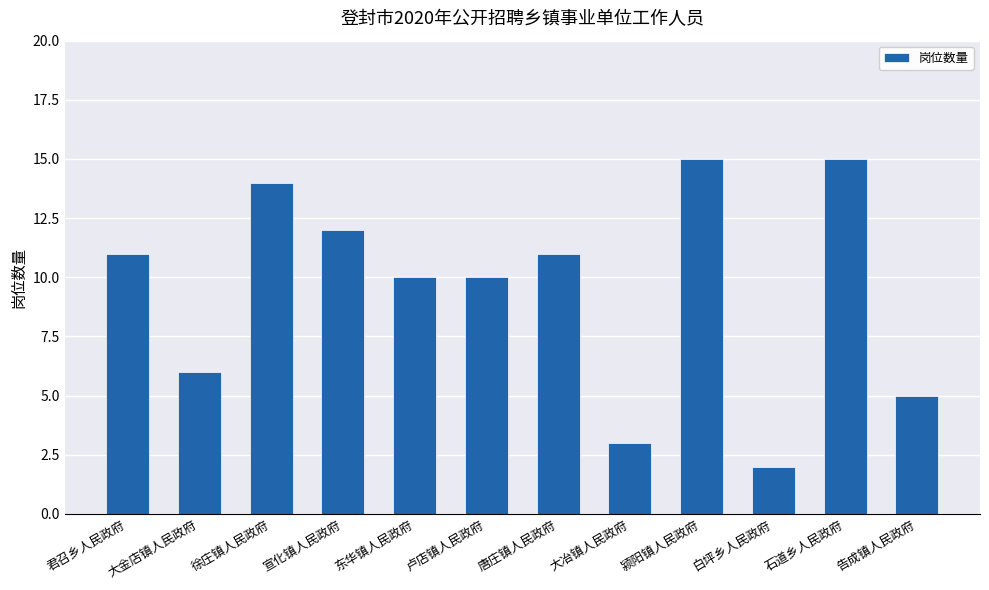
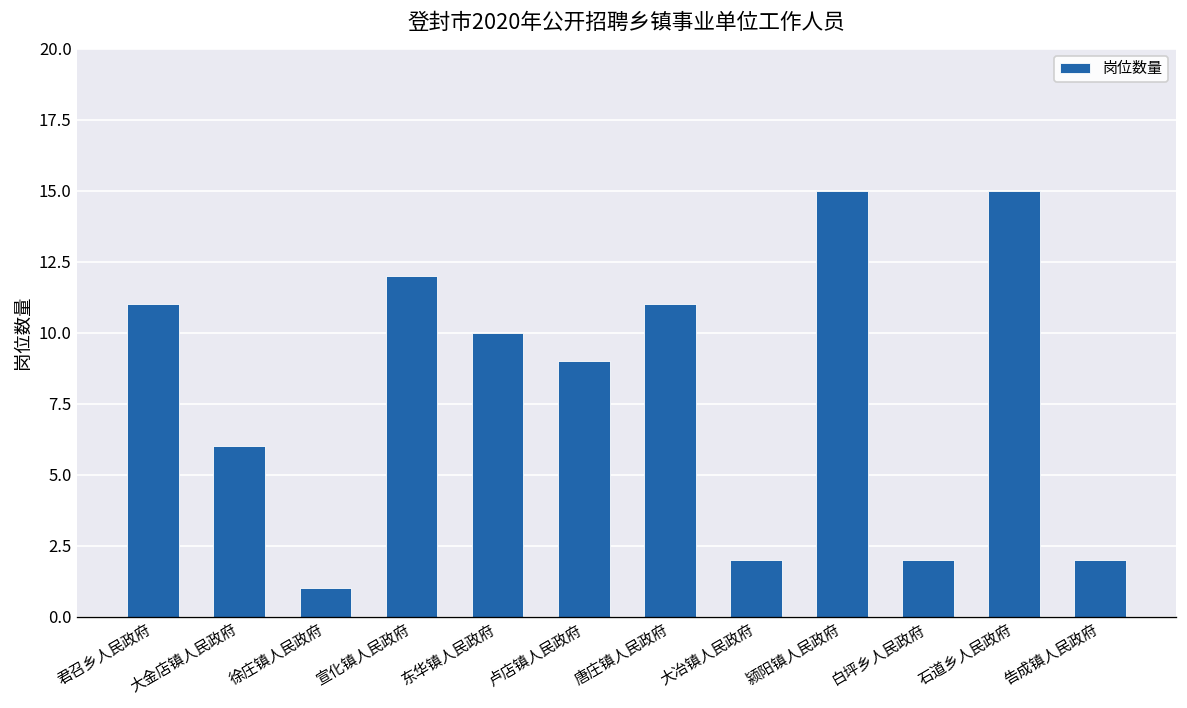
徐庄镇人民政府: 14 -> 1
卢店镇人民政府: 10 -> 9
大冶镇人民政府: 3 -> 2
告成镇人民政府: 5 -> 2
